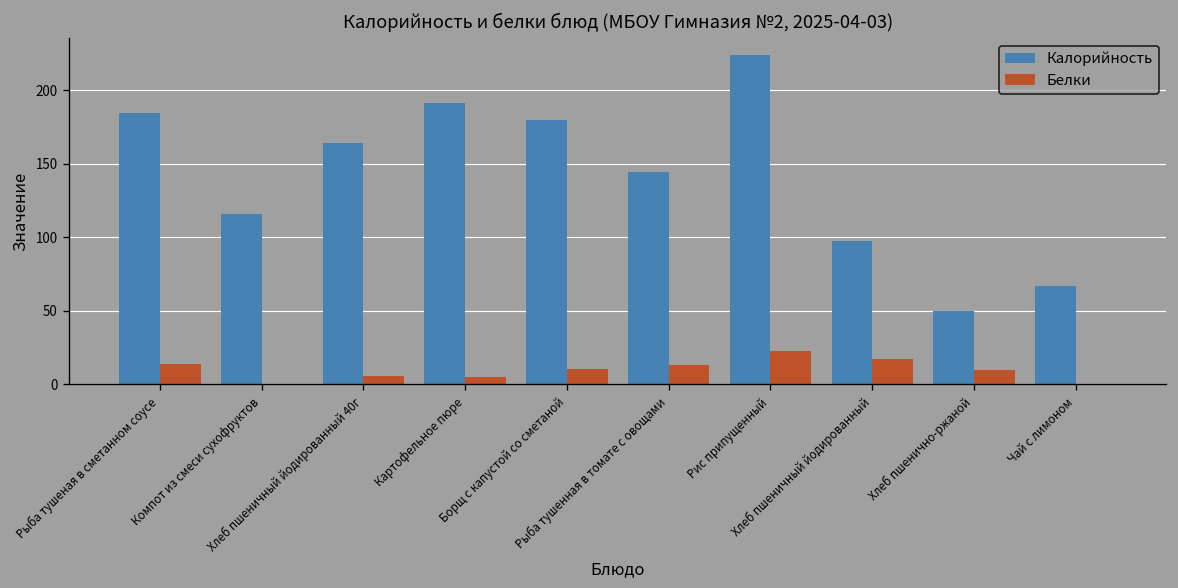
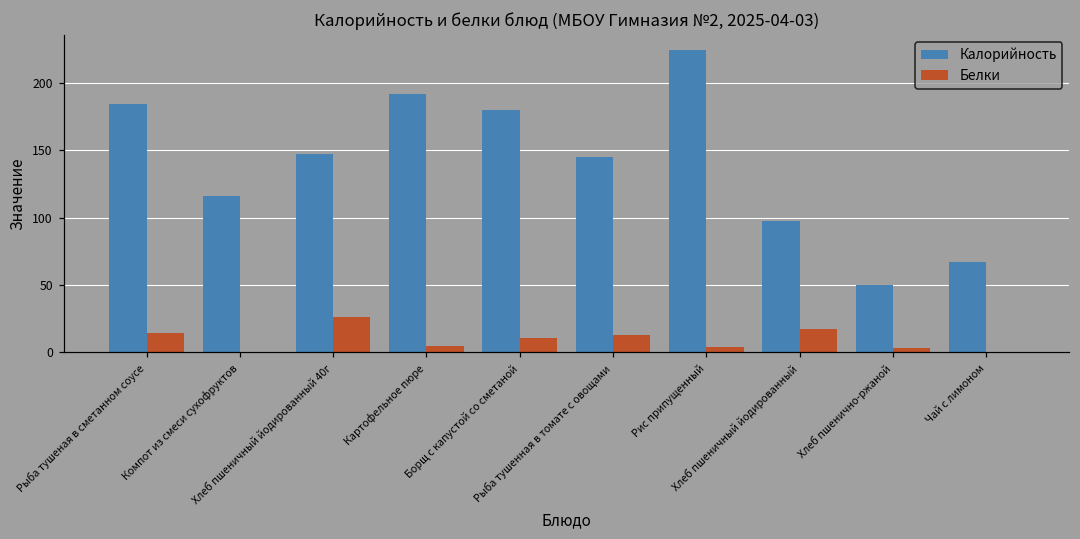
Калорийность, Хлеб пшеничный йодированный 40г: 164 -> 147
Белки, Хлеб пшеничный йодированный 40г: 6 -> 27
Белки, Рис припущенный: 23 -> 4
Белки, Хлеб пшенично-ржаной: 10 -> 3
